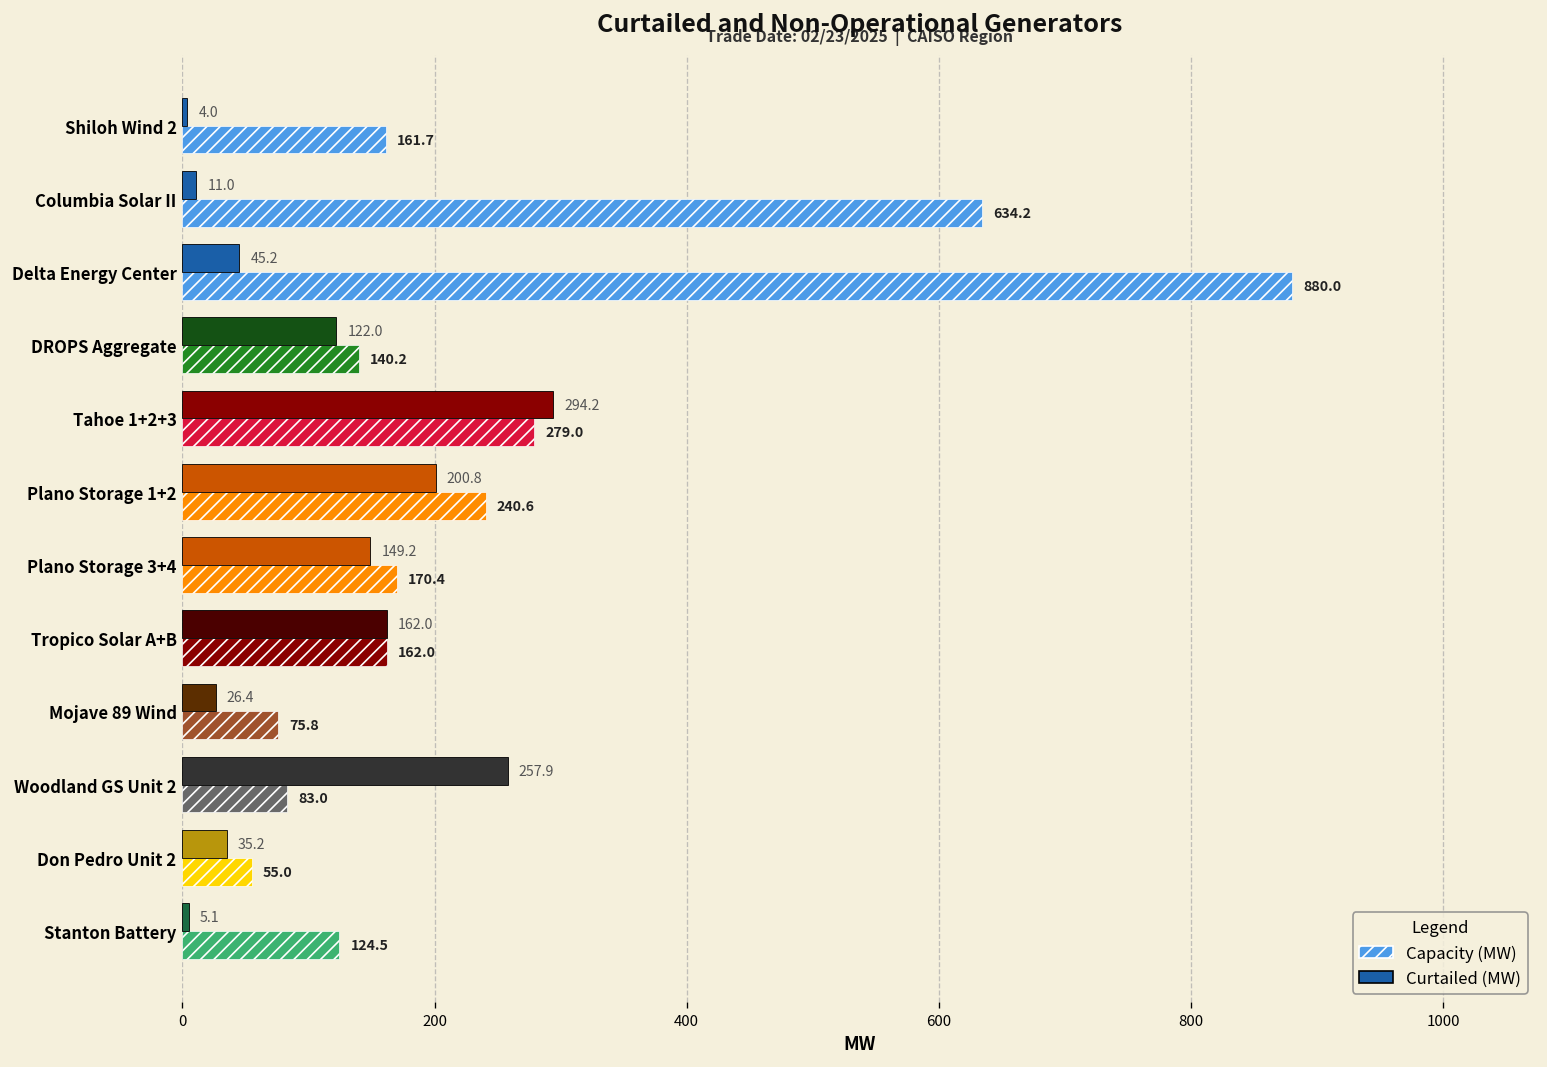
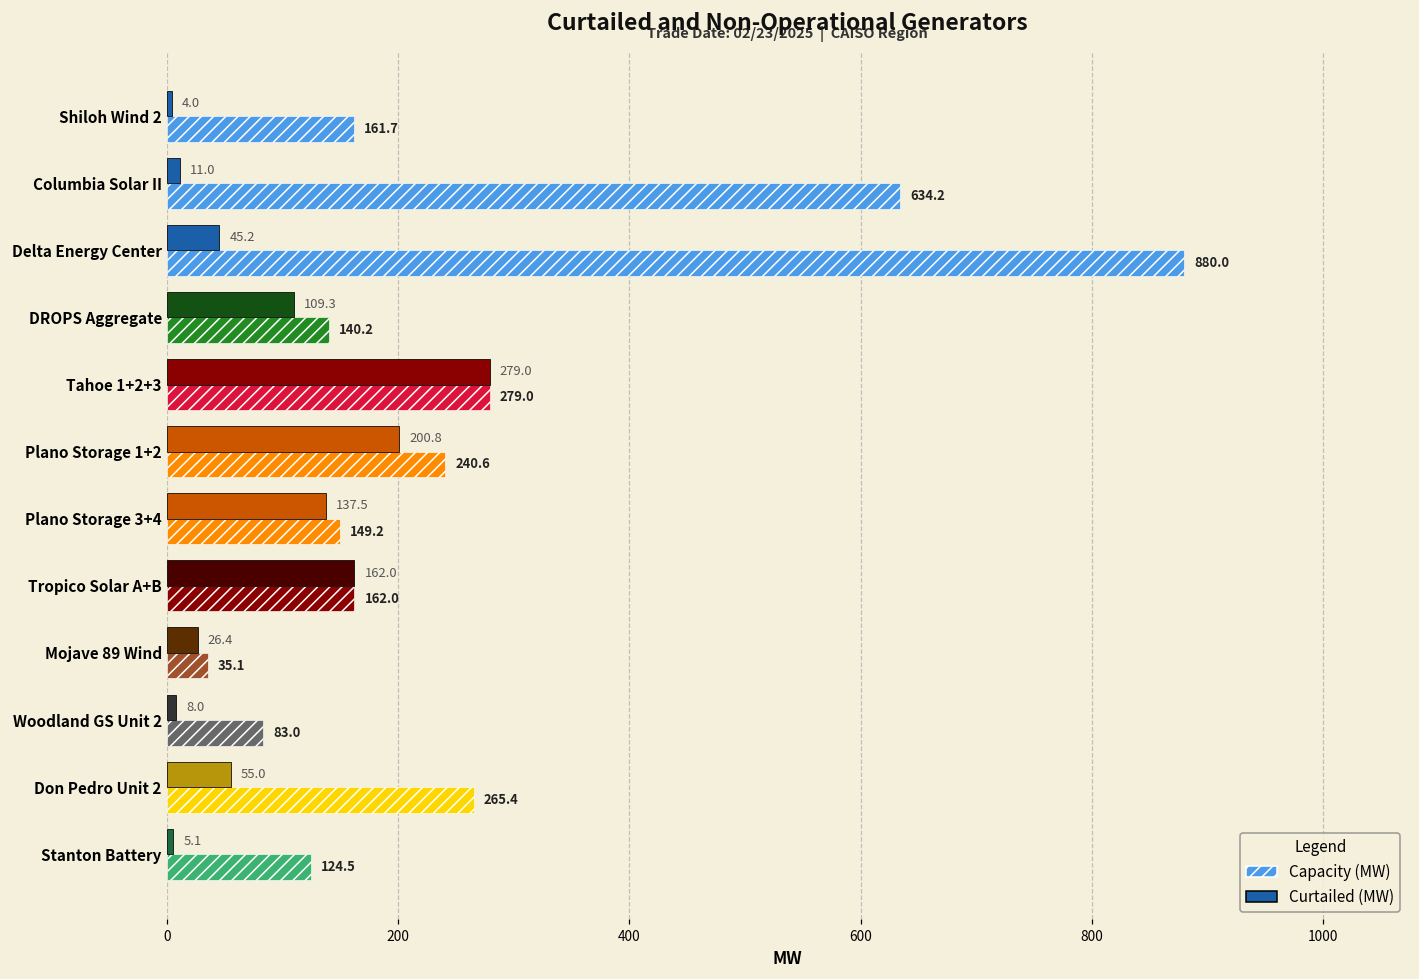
Curtailed (MW), DROPS Aggregate: 122.0 -> 109.3
Curtailed (MW), Tahoe 1+2+3: 294.2 -> 279.0
Curtailed (MW), Plano Storage 3+4: 149.2 -> 137.5
Capacity (MW), Plano Storage 3+4: 170.4 -> 149.2
Capacity (MW), Mojave 89 Wind: 75.8 -> 35.1
Curtailed (MW), Woodland GS Unit 2: 257.9 -> 8.0
Curtailed (MW), Don Pedro Unit 2: 35.2 -> 55.0
Capacity (MW), Don Pedro Unit 2: 55.0 -> 265.4
